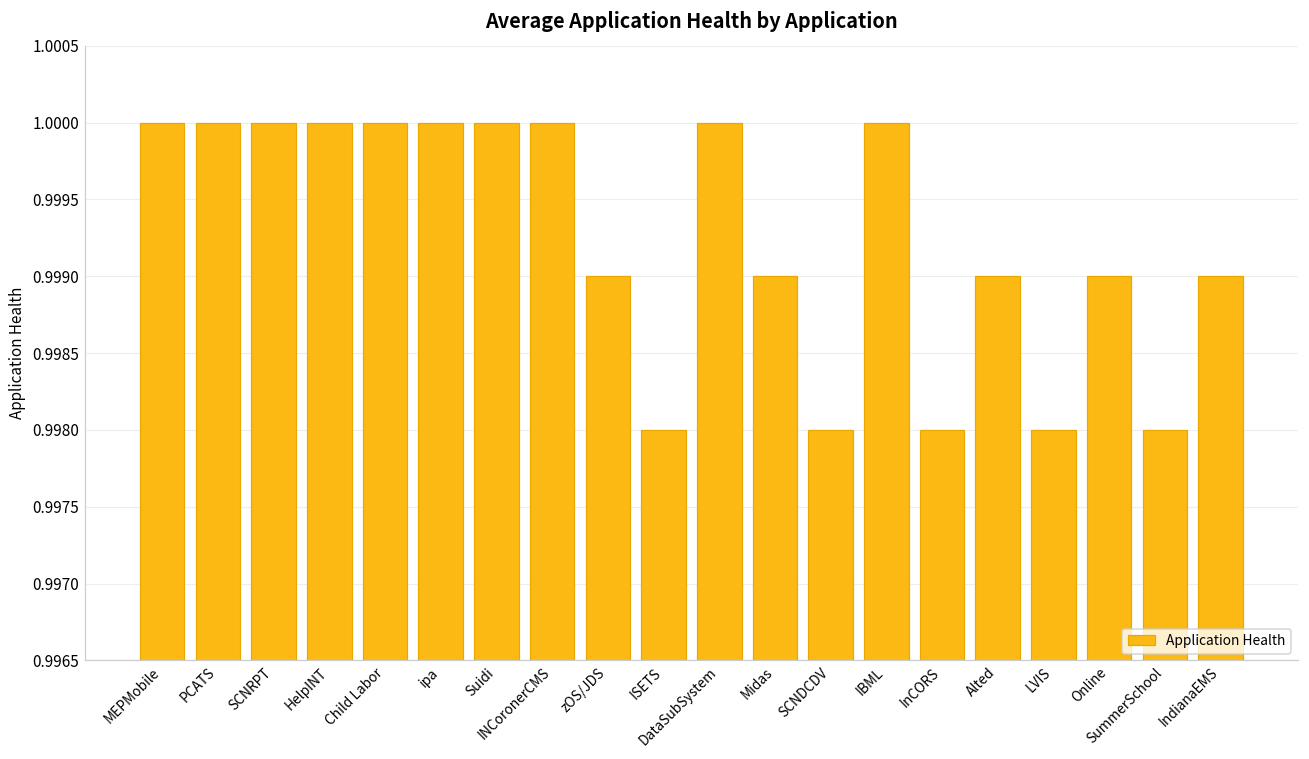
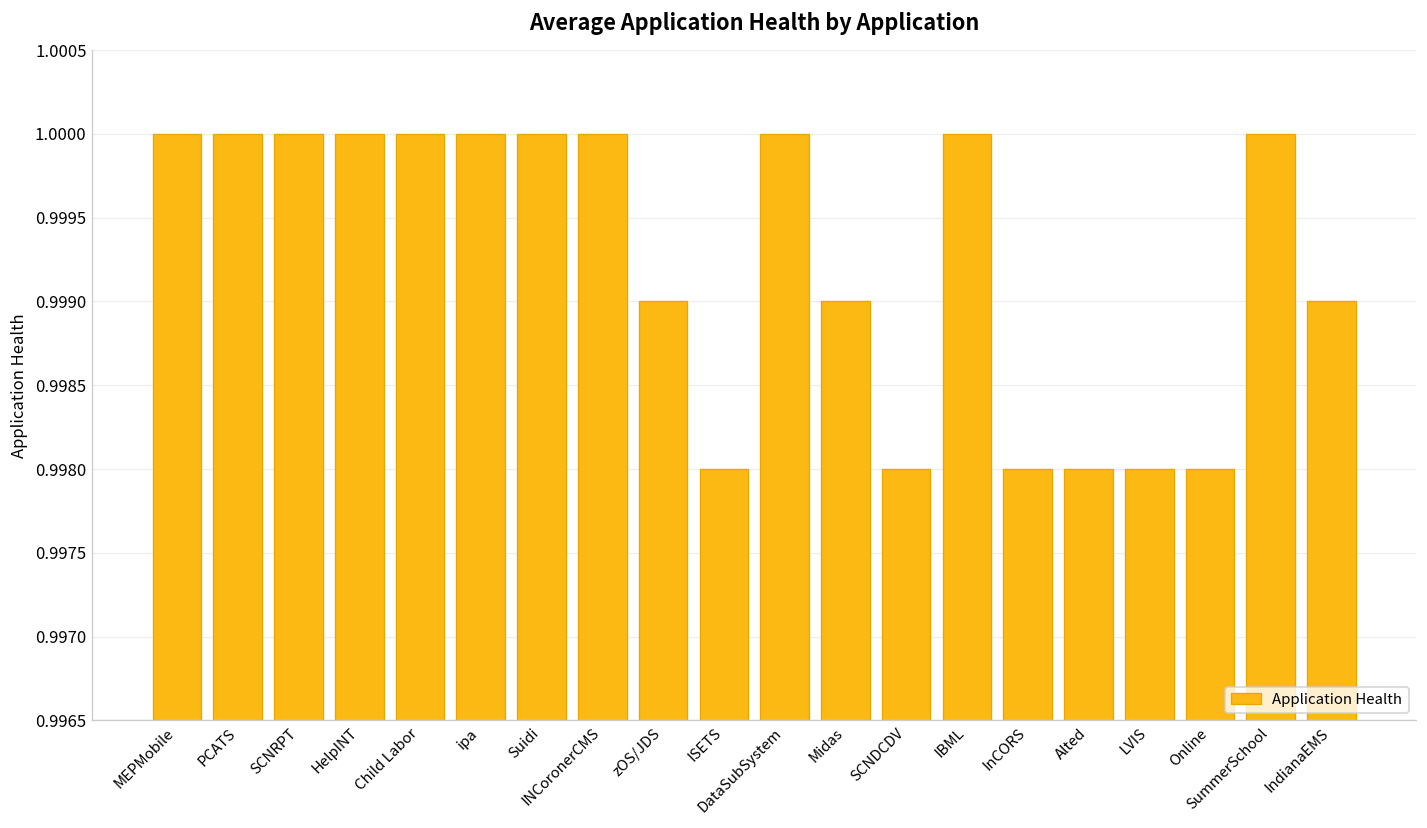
Alted: 0.999 -> 0.998
Online: 0.999 -> 0.998
SummerSchool: 0.998 -> 1.000
